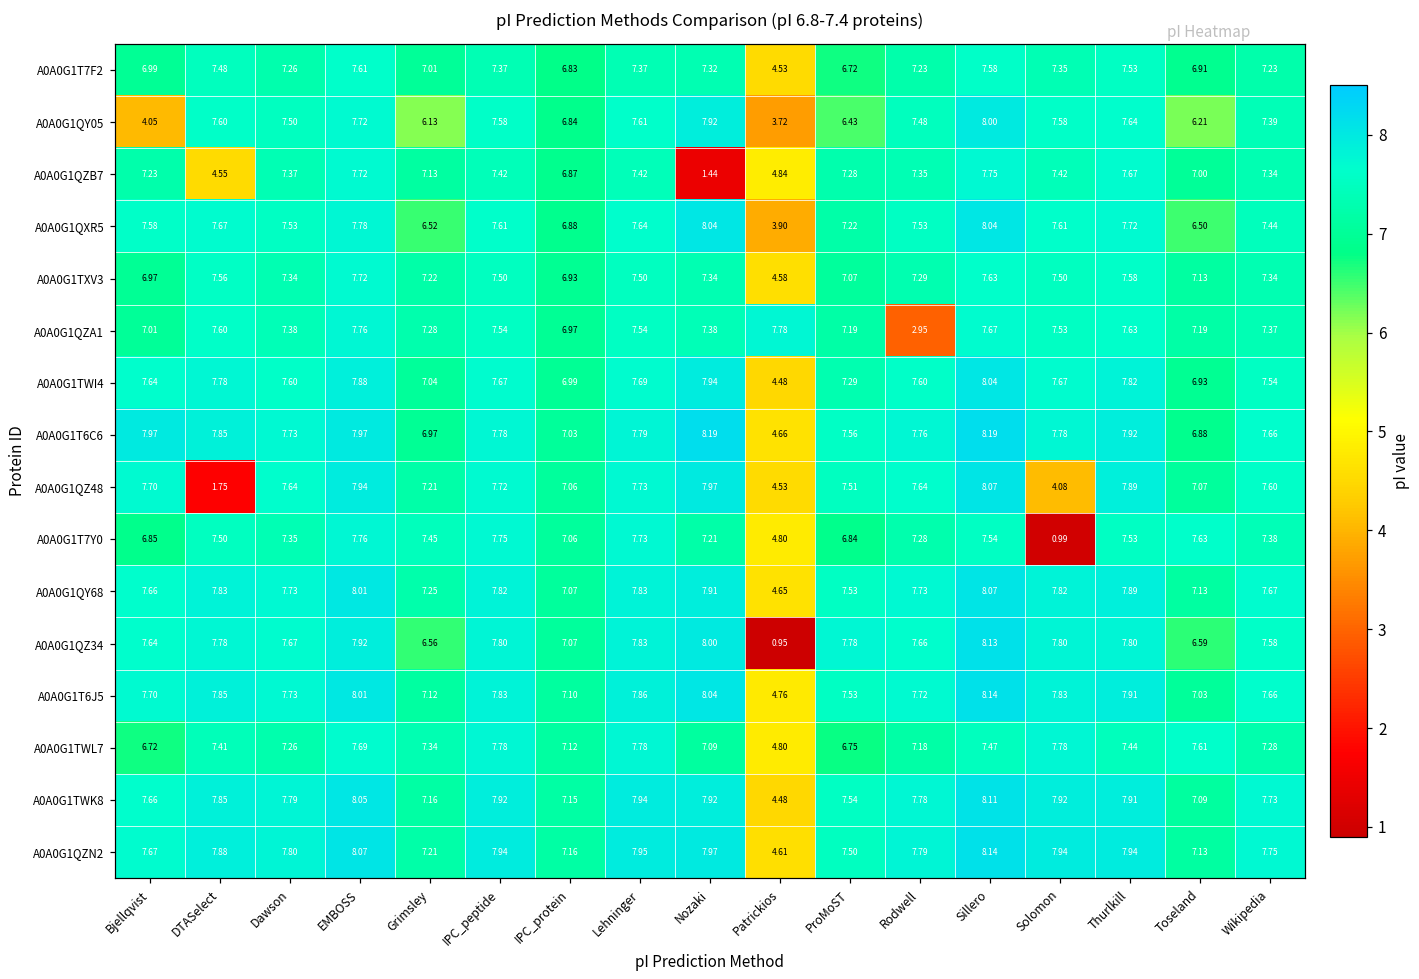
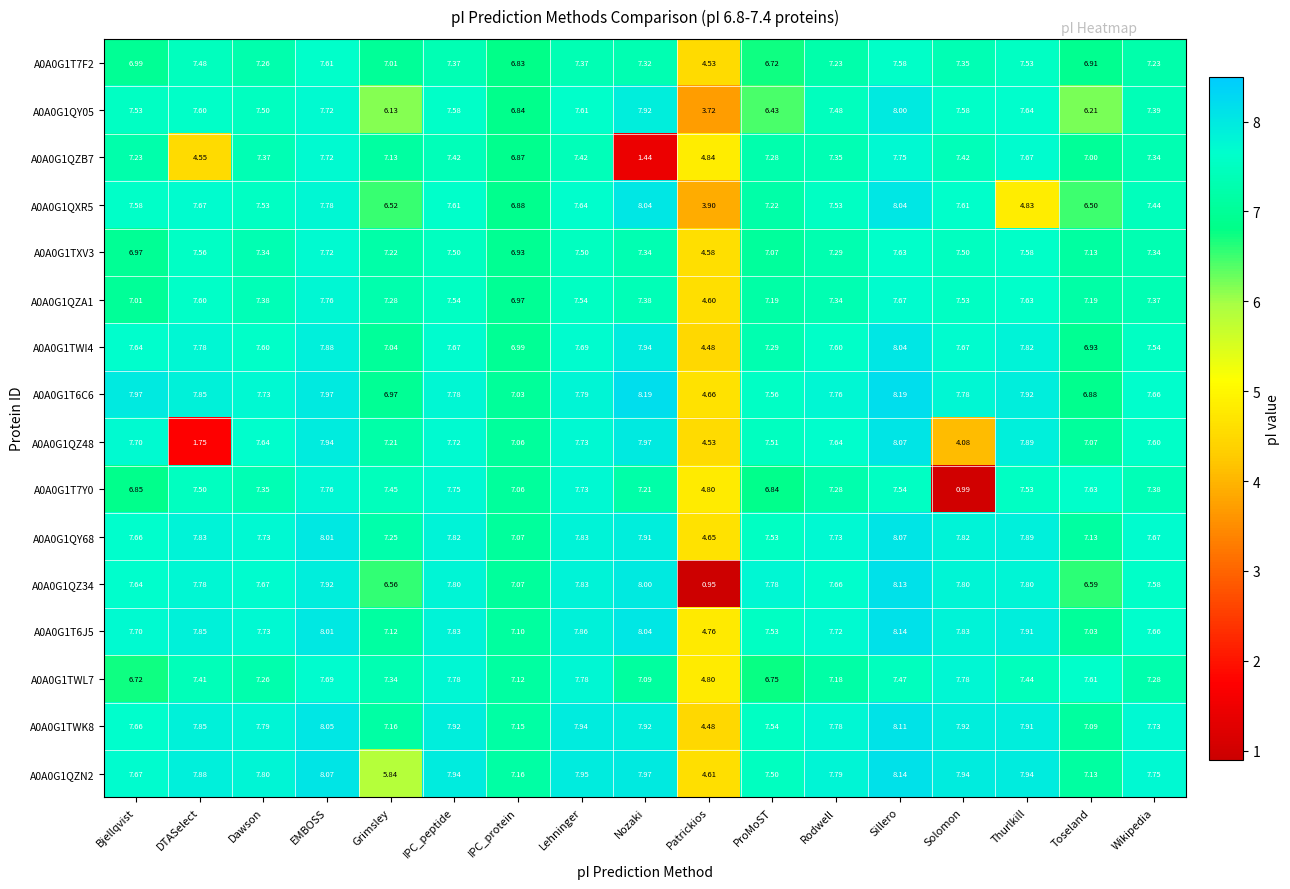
A0A0G1QY05, Bjellqvist: 4.05 -> 7.53
A0A0G1QXR5, Thurlkill: 7.72 -> 4.83
A0A0G1QZA1, Patrickios: 7.78 -> 4.60
A0A0G1QZA1, Rodwell: 2.95 -> 7.34
A0A0G1QZN2, Grimsley: 7.21 -> 5.84
